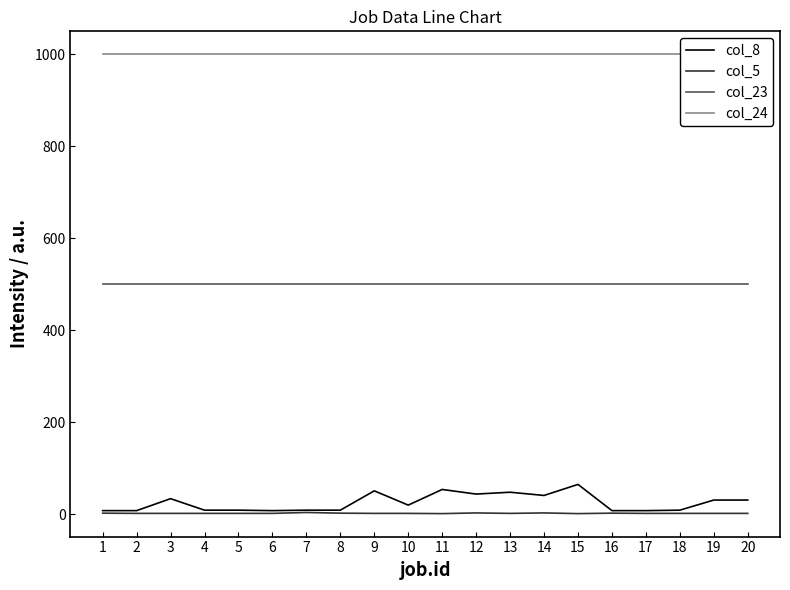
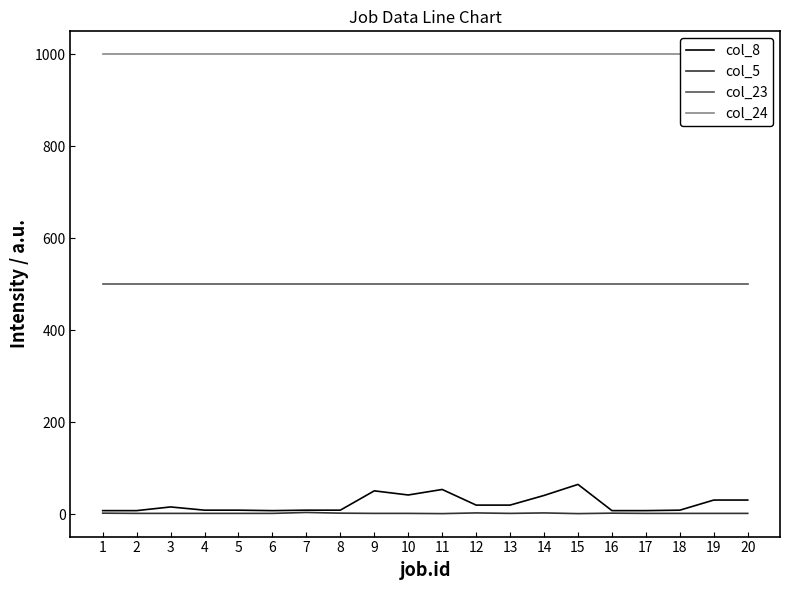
col_8, 3: 30 -> 20
col_8, 10: 20 -> 40
col_8, 12: 40 -> 20
col_8, 13: 50 -> 20
